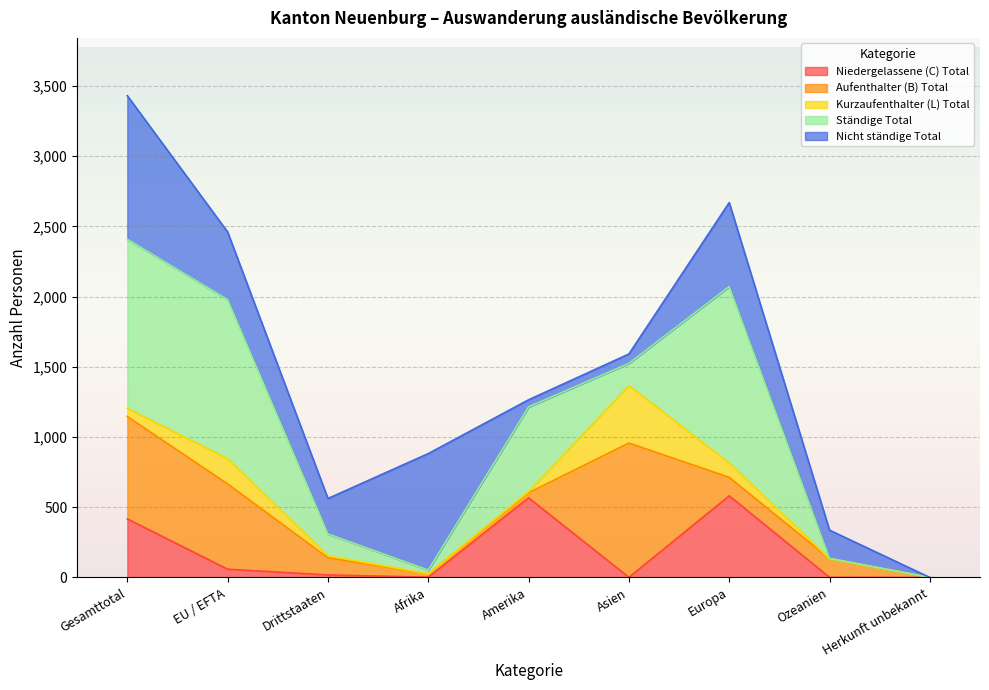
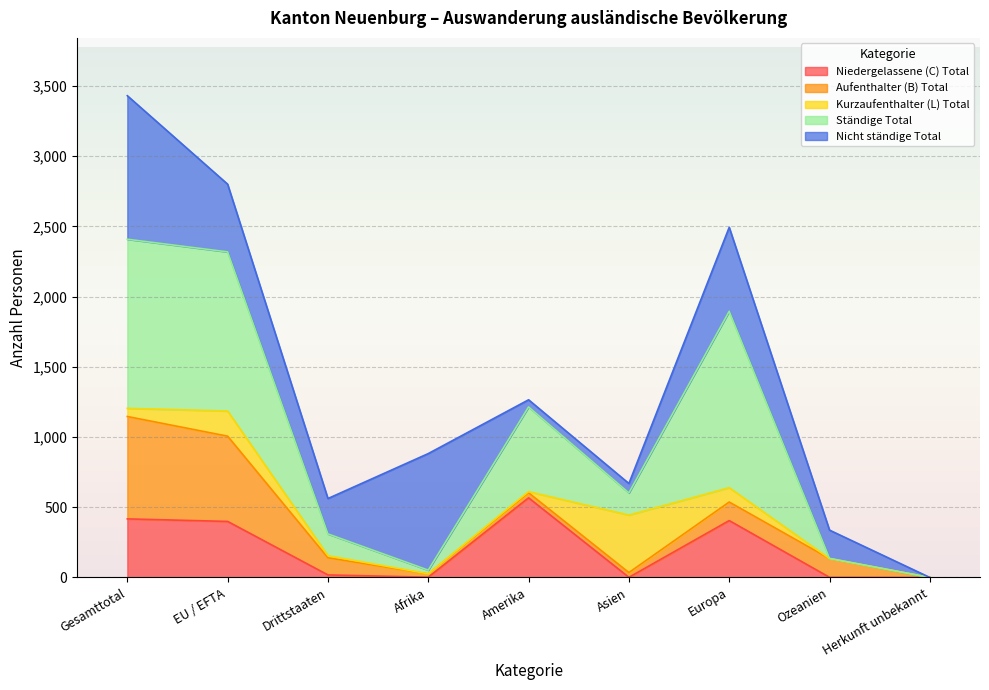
Niedergelassene (C) Total, EU / EFTA: 60 -> 400
Aufenthalter (B) Total, Asien: 960 -> 30
Niedergelassene (C) Total, Europa: 580 -> 410
